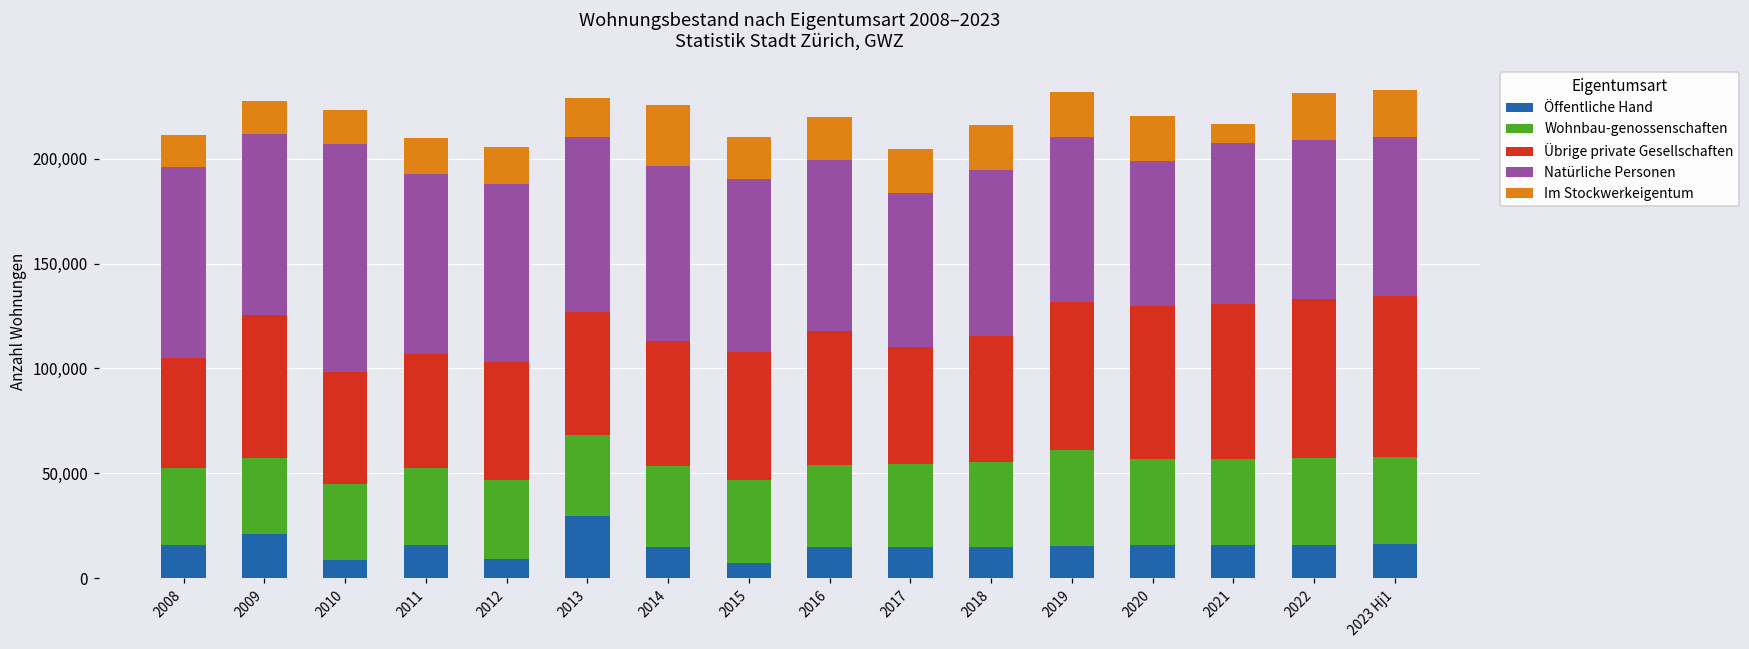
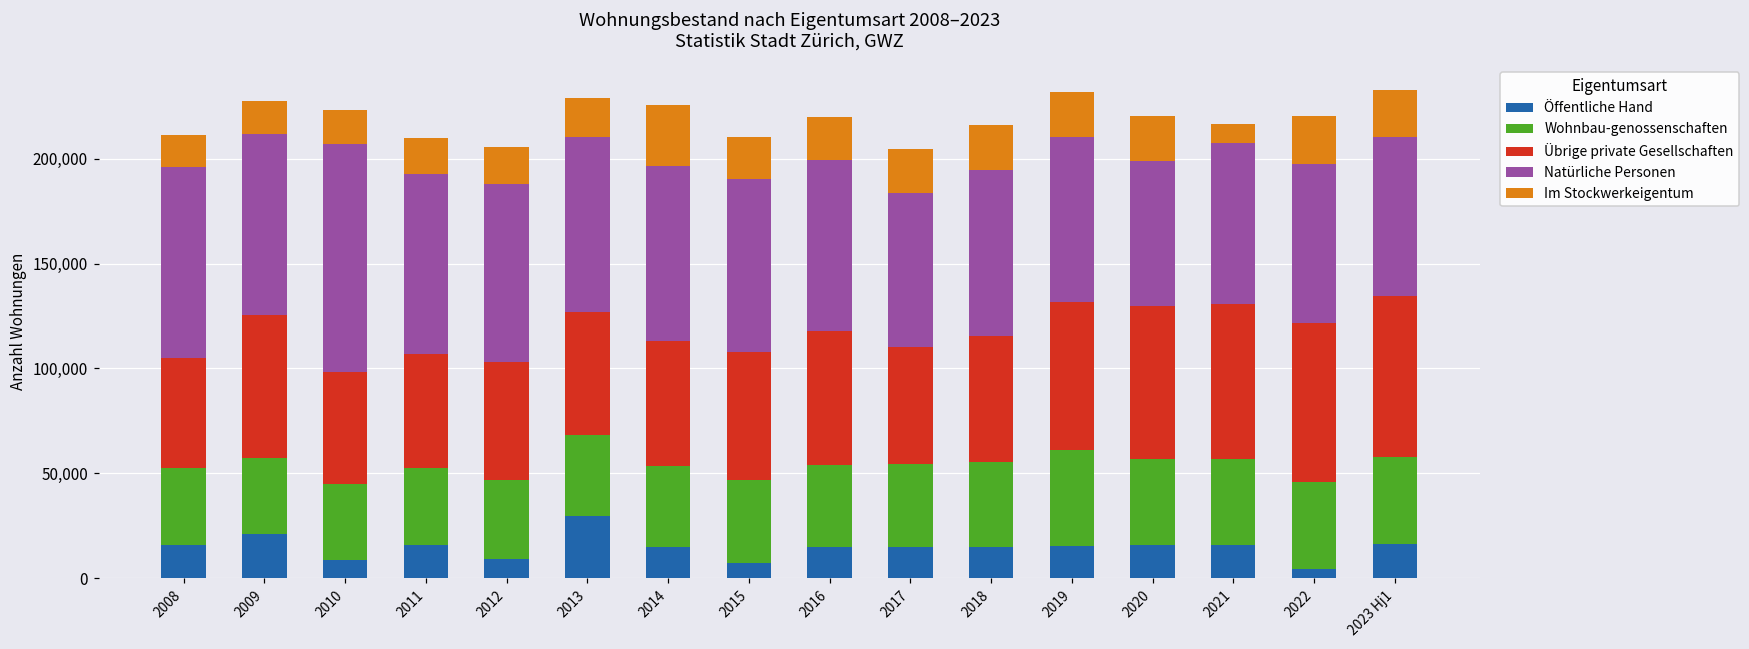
Öffentliche Hand, 2022: 16,000 -> 4,000
